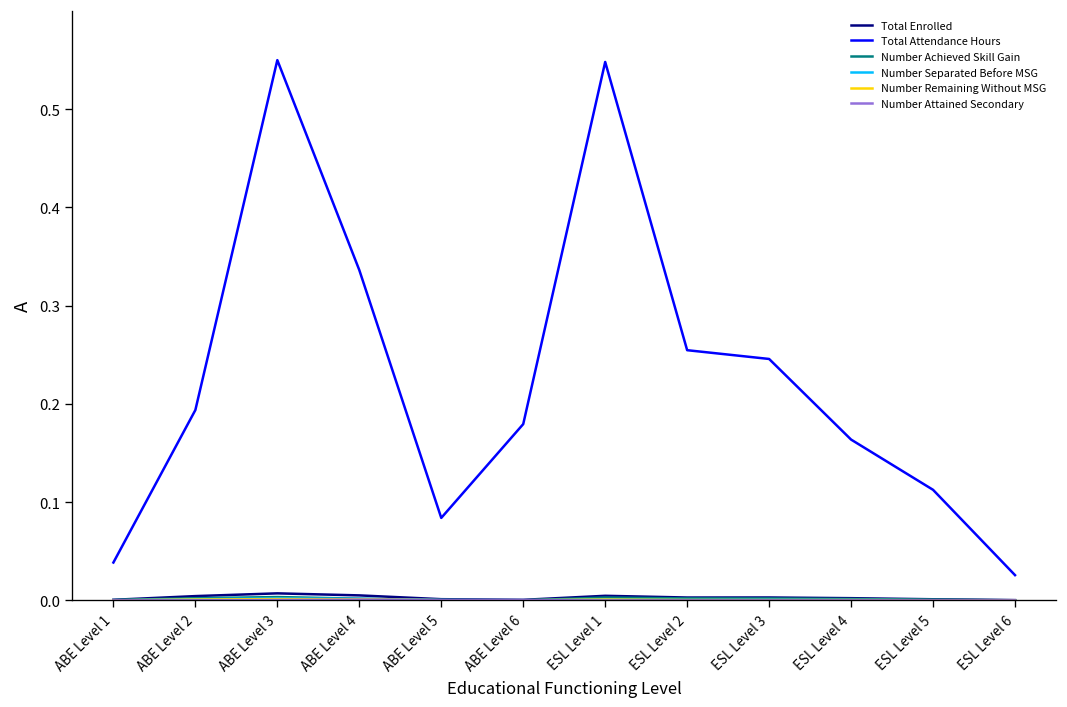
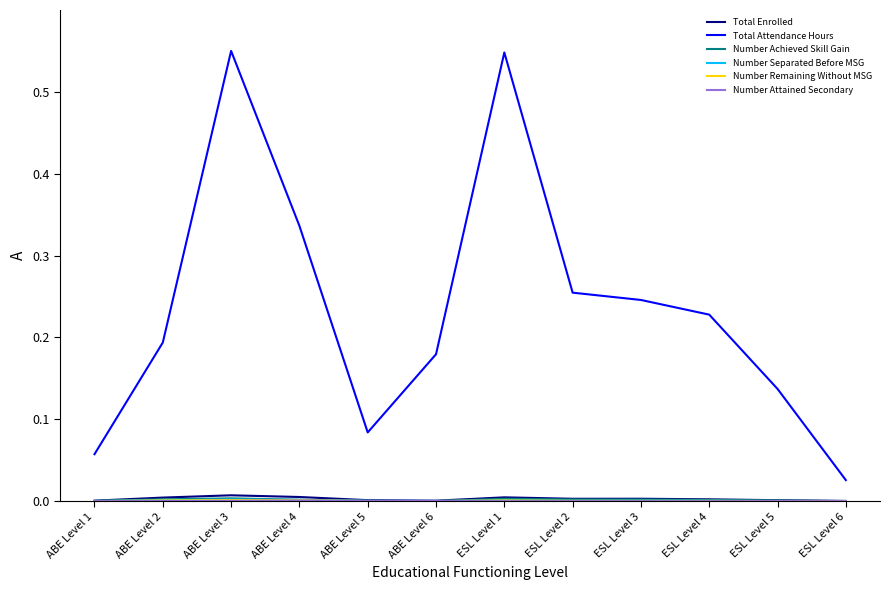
Total Attendance Hours, ABE Level 1: 0.04 -> 0.06
Total Attendance Hours, ESL Level 4: 0.16 -> 0.23
Total Attendance Hours, ESL Level 5: 0.11 -> 0.14
